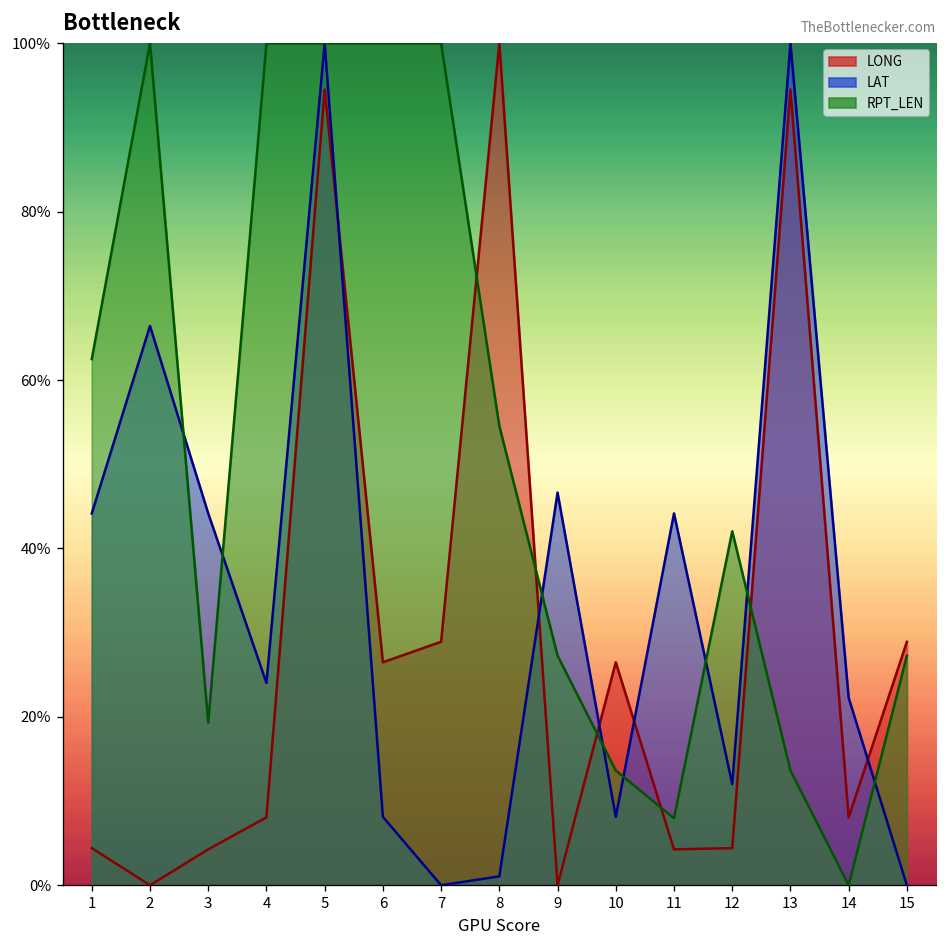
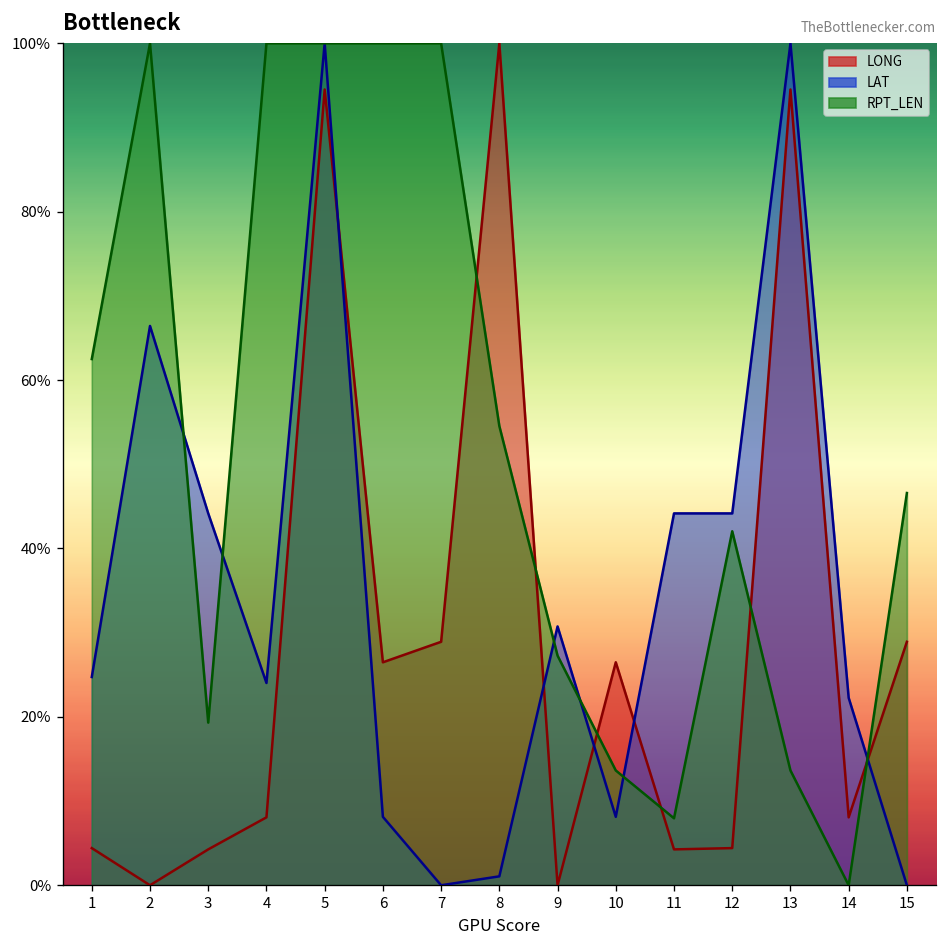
LAT, 1: 44% -> 25%
LAT, 9: 47% -> 31%
LAT, 12: 12% -> 44%
RPT_LEN, 15: 27% -> 47%
